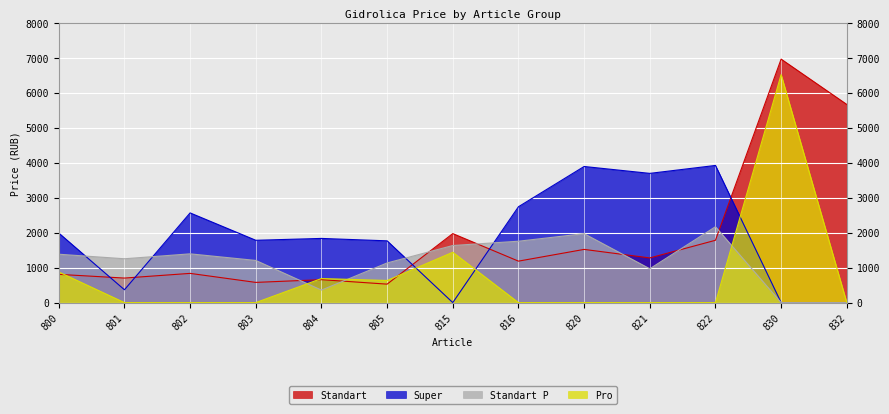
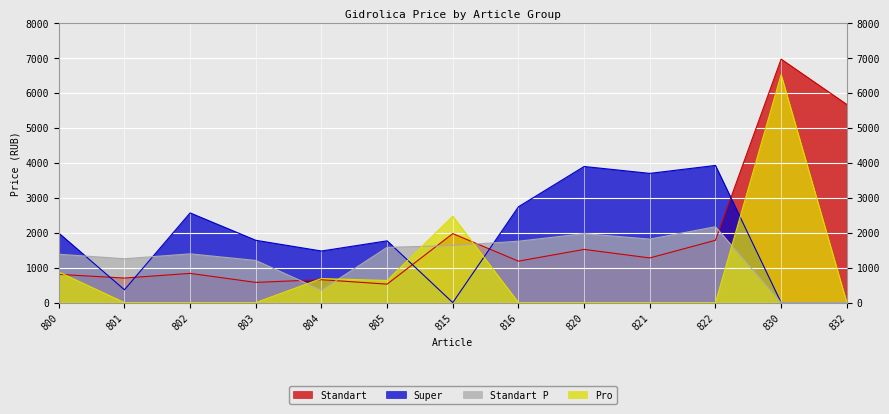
Super, 804: 1800 -> 1500
Standart P, 805: 1100 -> 1600
Pro, 815: 1400 -> 2500
Standart P, 821: 1000 -> 1800
